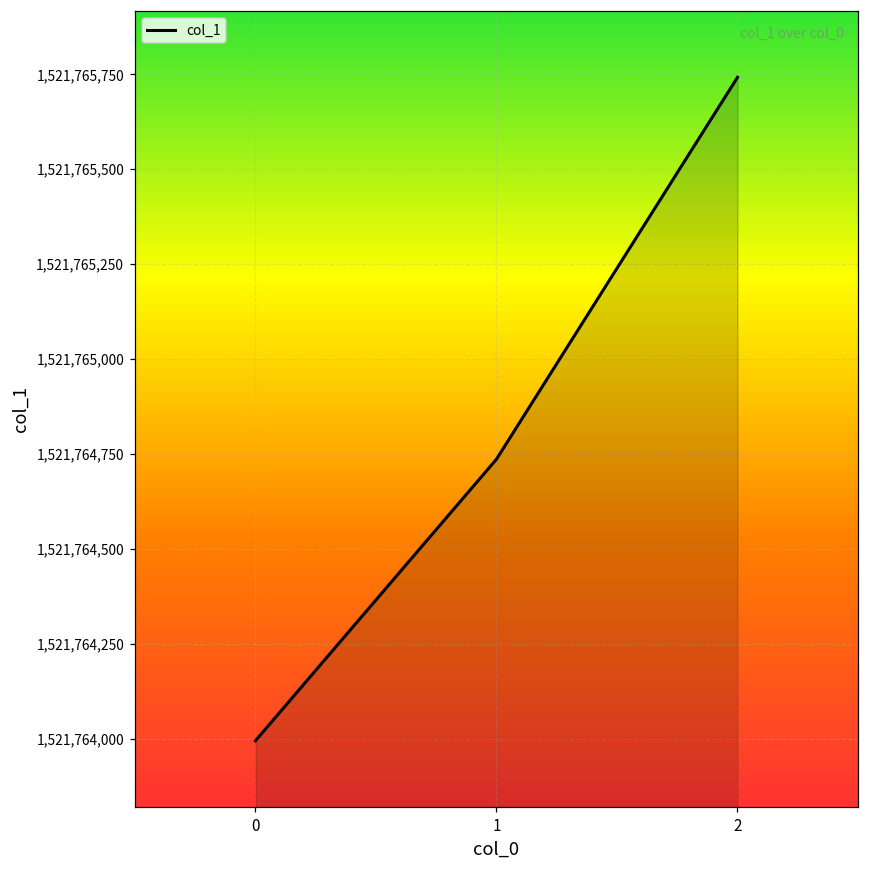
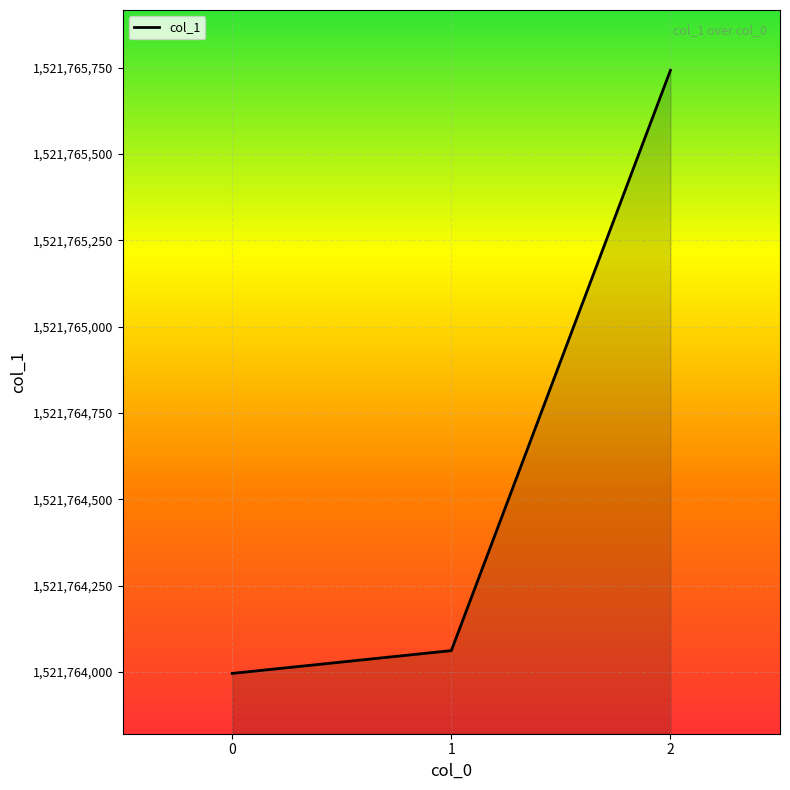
1: 1,521,764,740 -> 1,521,764,060
